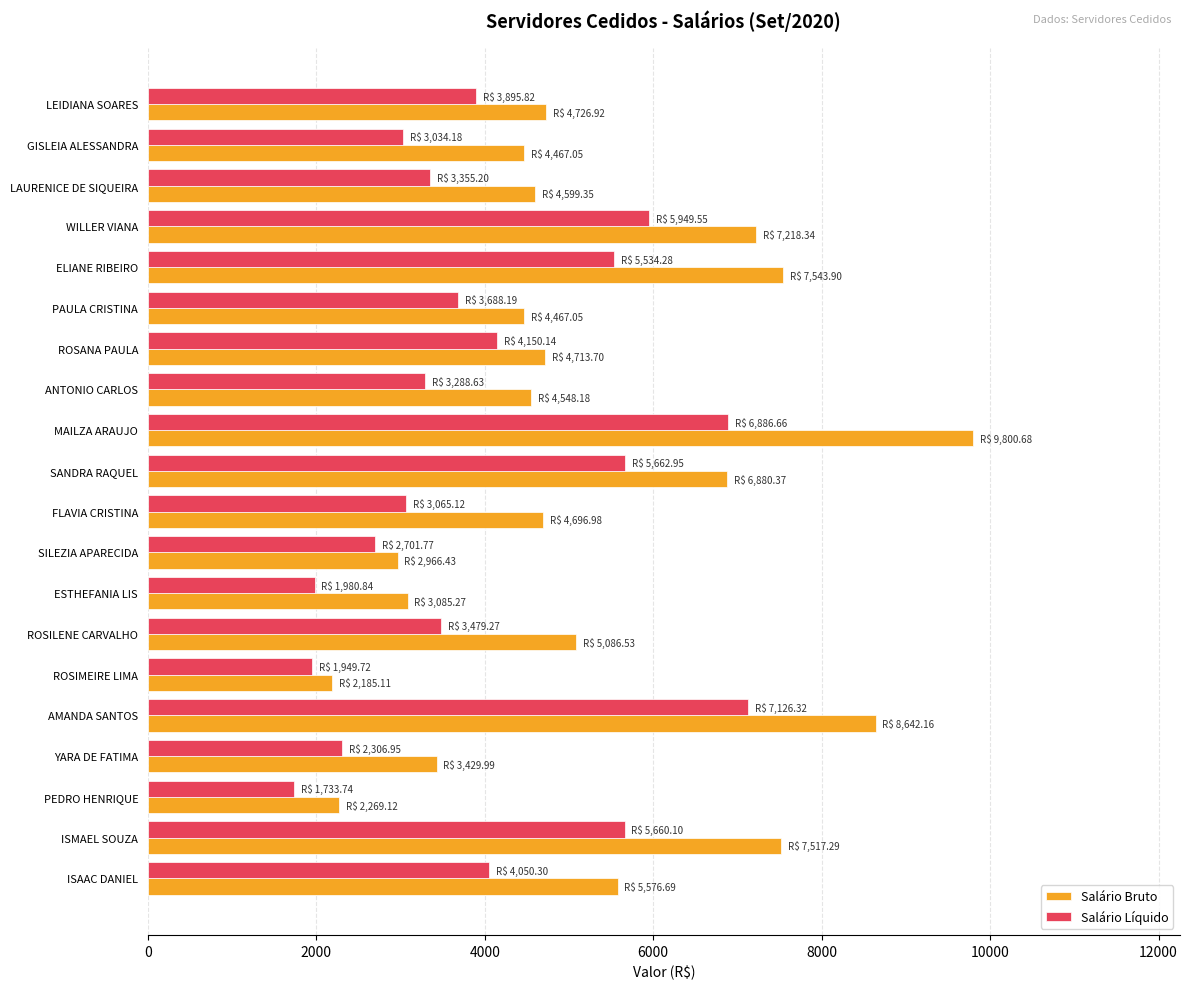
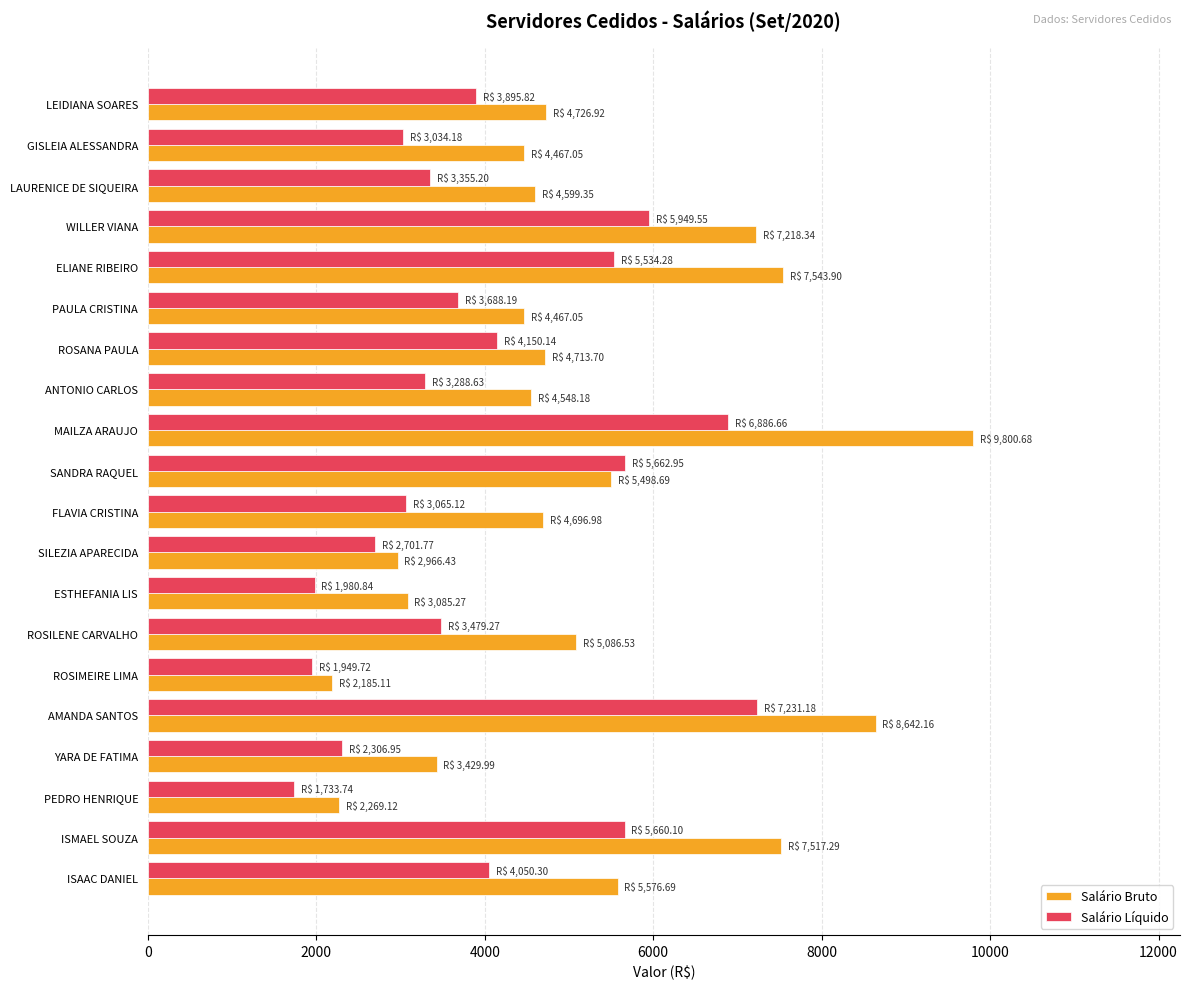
Salário Bruto, SANDRA RAQUEL: 6,880.37 -> 5,498.69
Salário Líquido, AMANDA SANTOS: 7,126.32 -> 7,231.18
